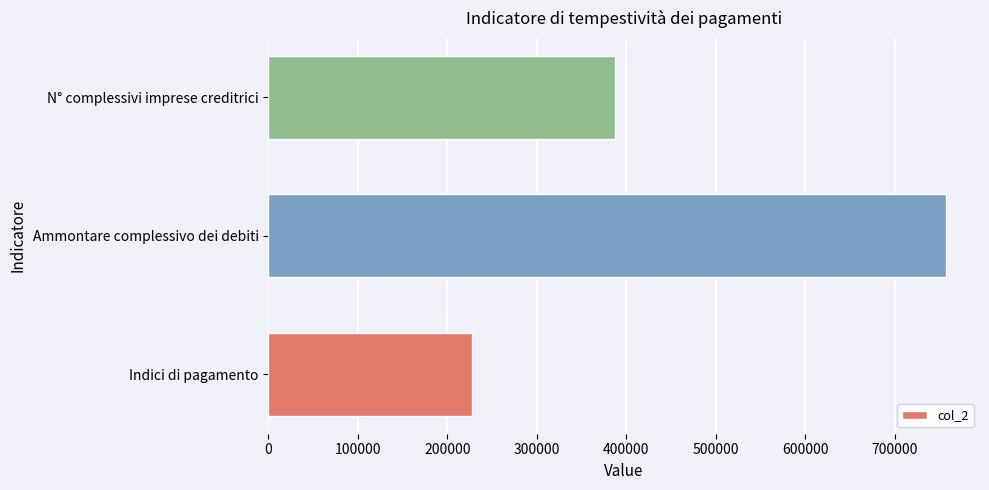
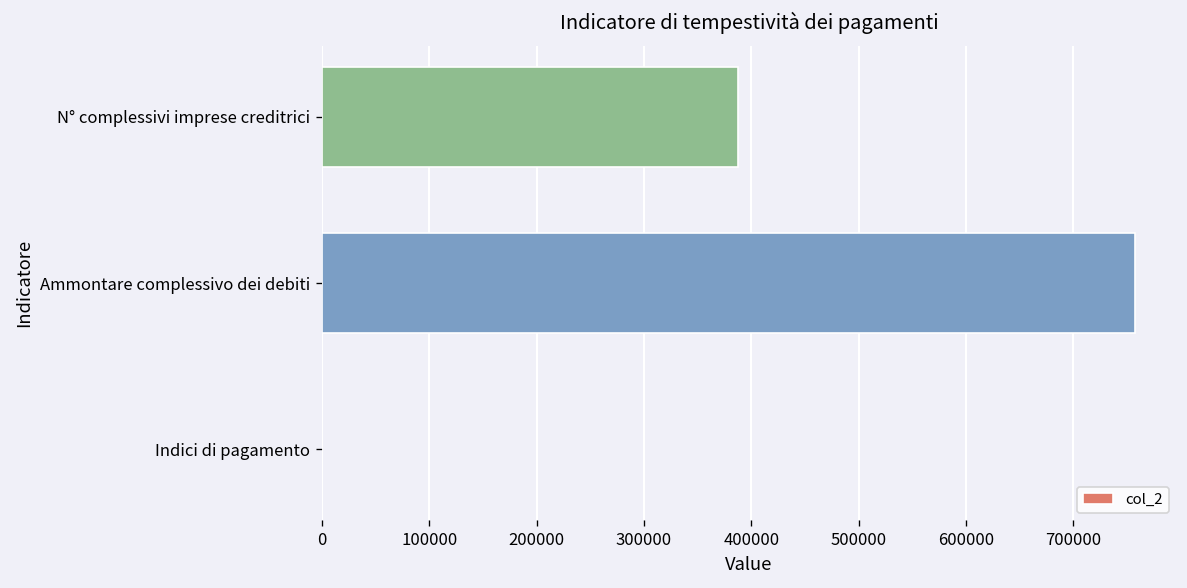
Indici di pagamento: 230000 -> 0
